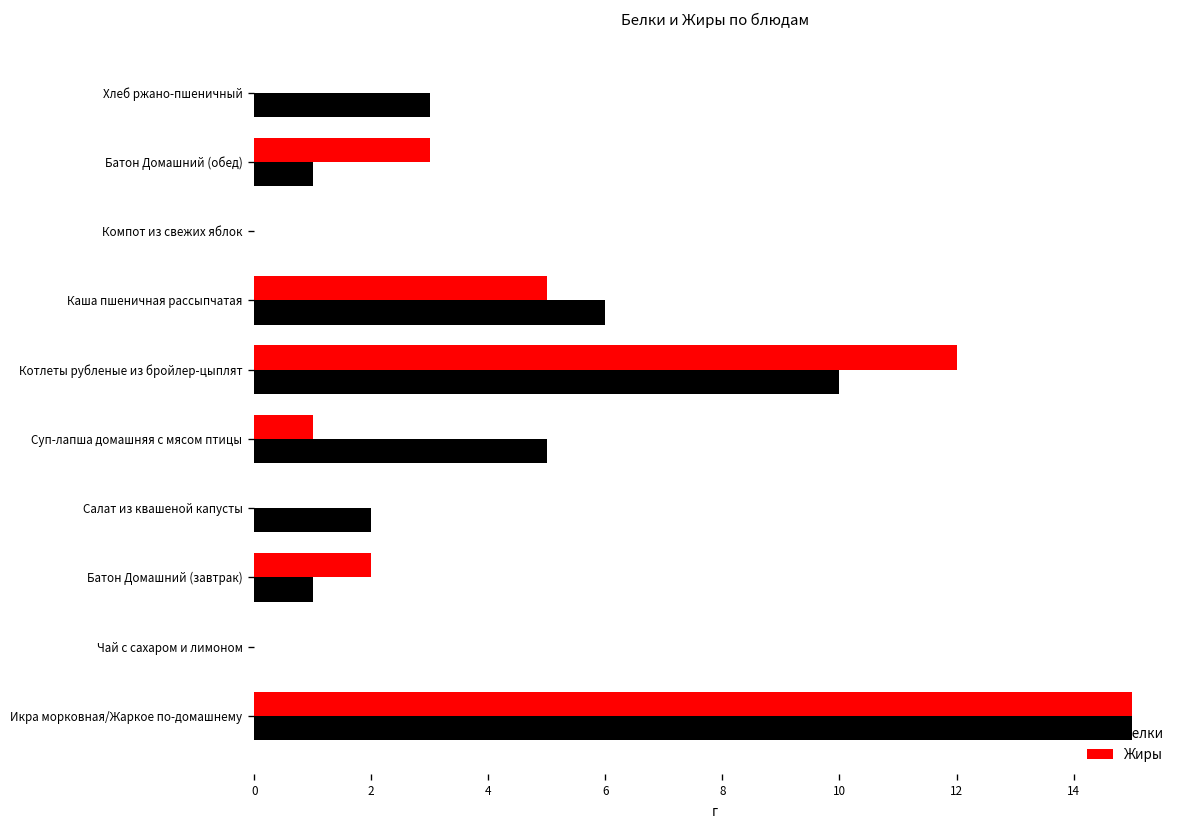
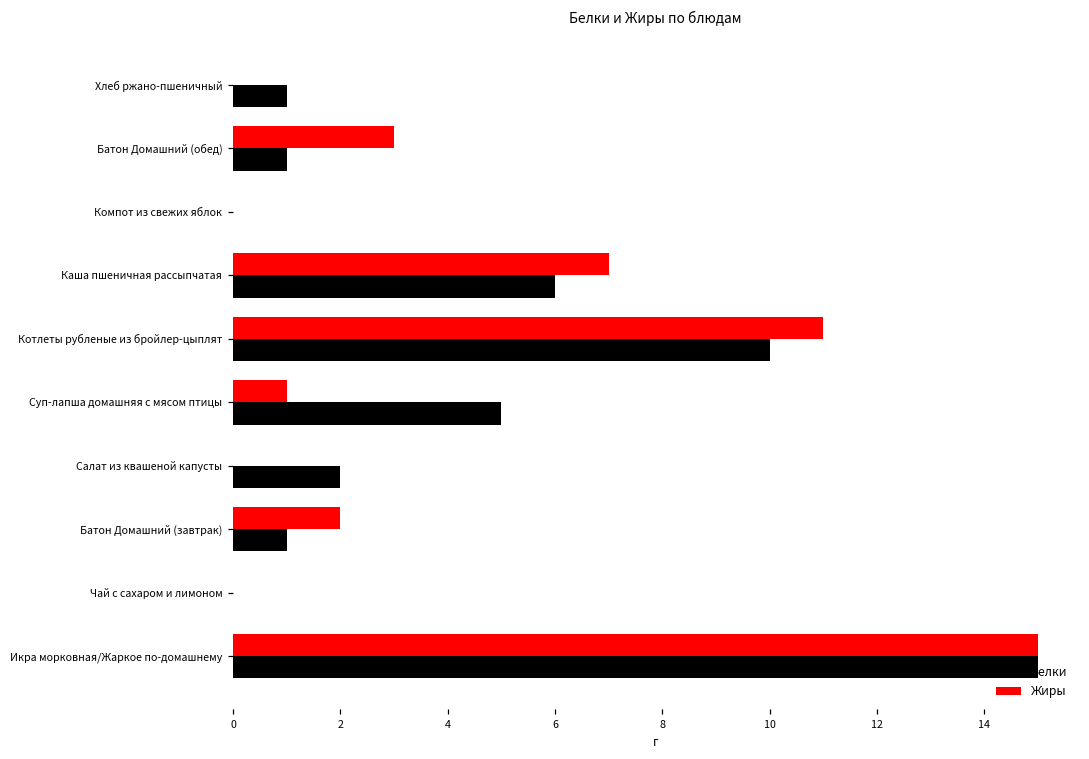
Белки, Хлеб ржано-пшеничный: 3 -> 1
Жиры, Каша пшеничная рассыпчатая: 5 -> 7
Жиры, Котлеты рубленые из бройлер-цыплят: 12 -> 11
